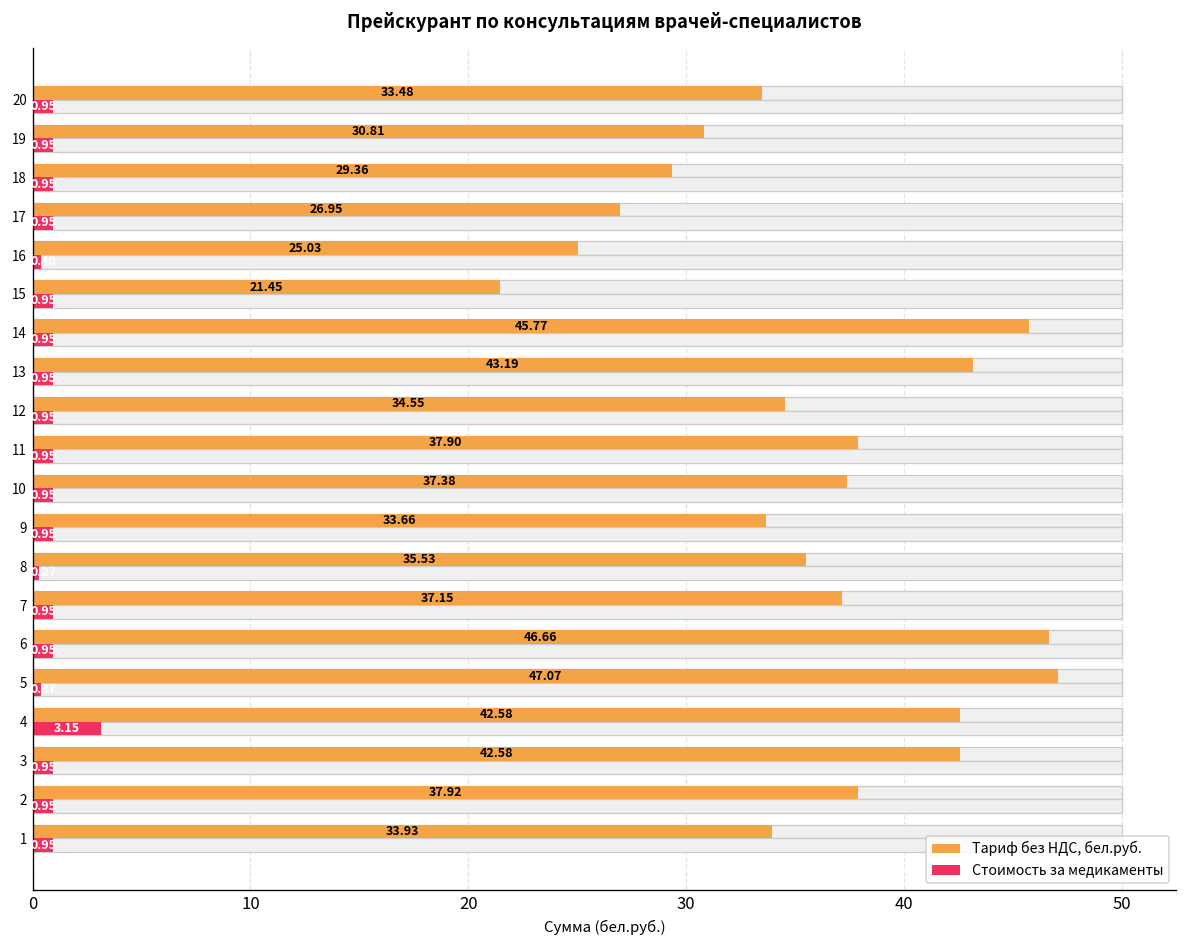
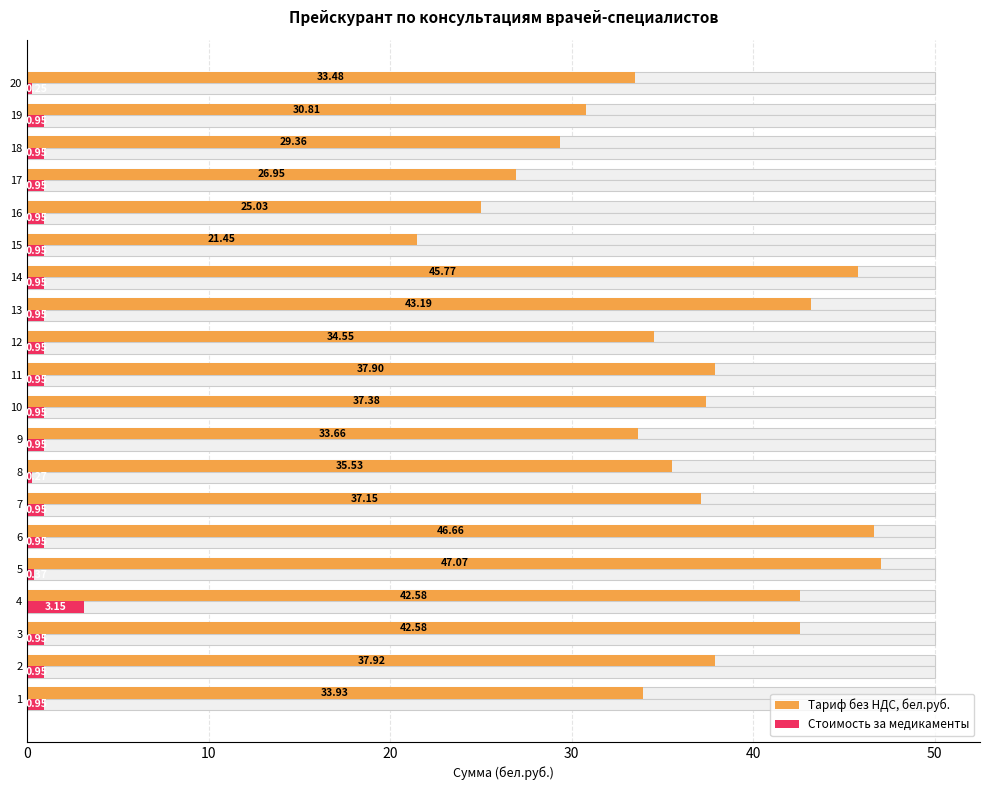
Стоимость за медикаменты, 20: 1.0 -> 0.3
Стоимость за медикаменты, 16: 0.4 -> 1.0
